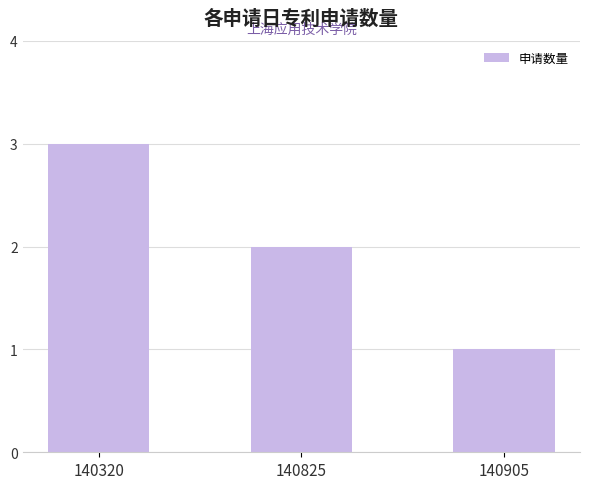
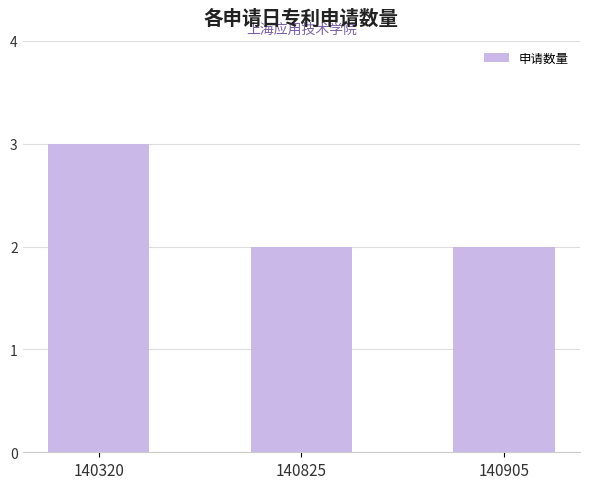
140905: 1 -> 2
